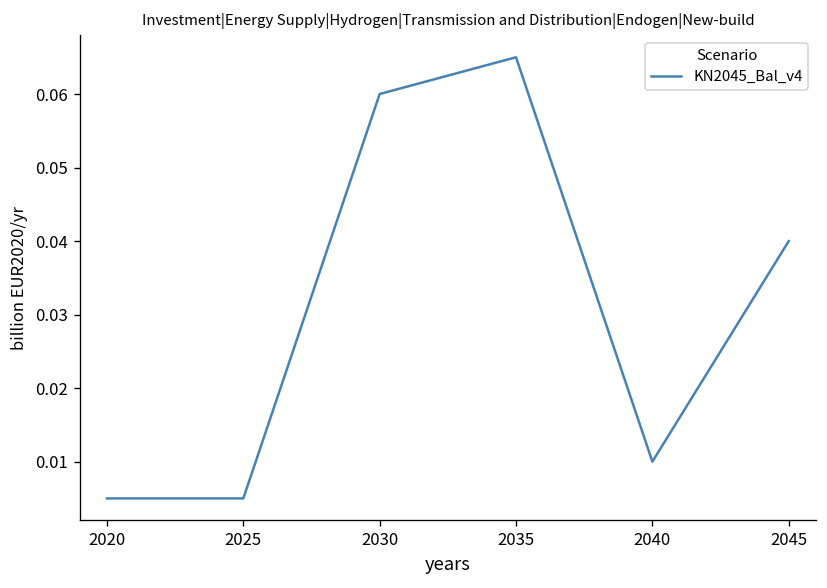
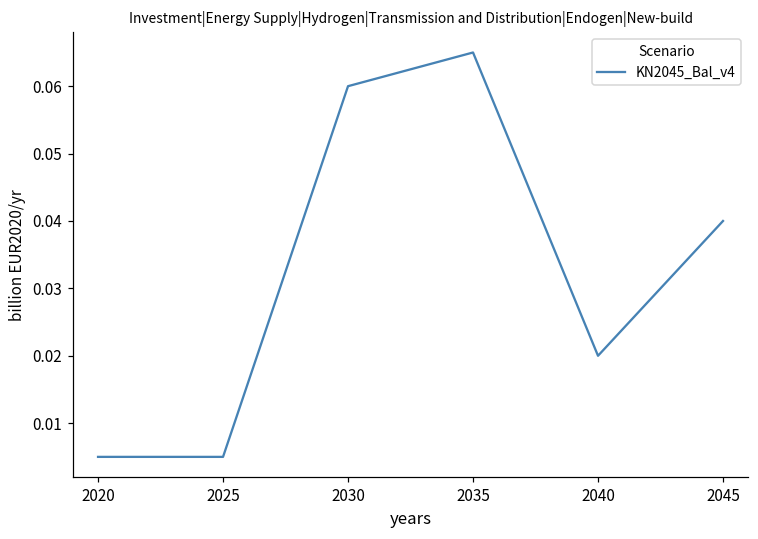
2040: 0.01 -> 0.02
